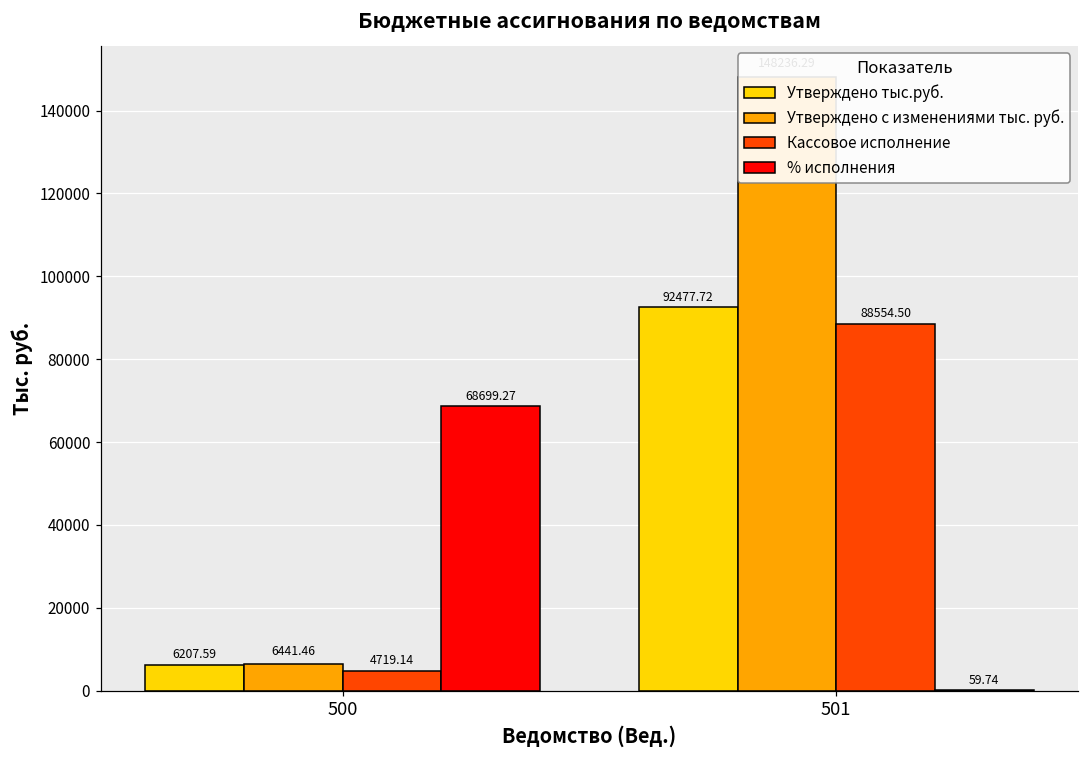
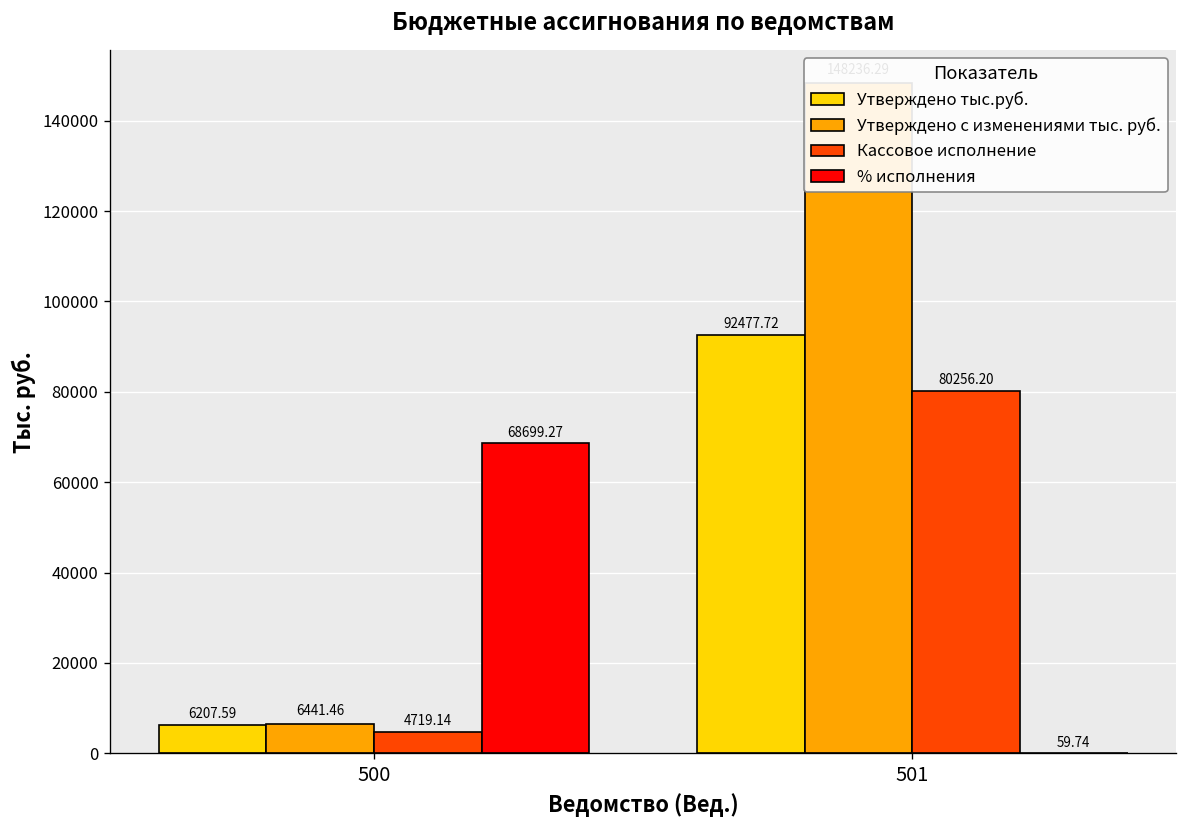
Кассовое исполнение, 501: 88554.50 -> 80256.20
